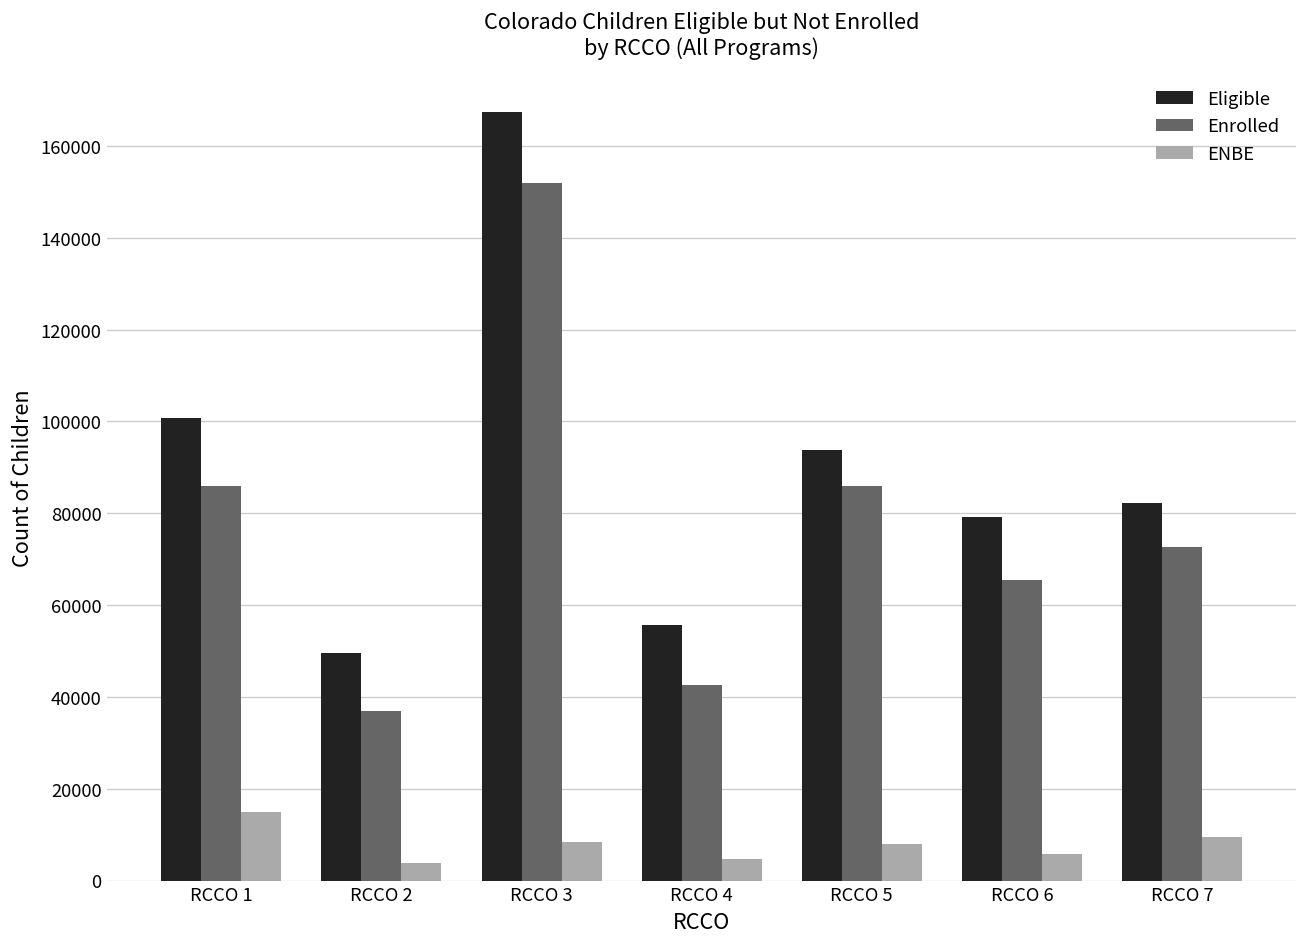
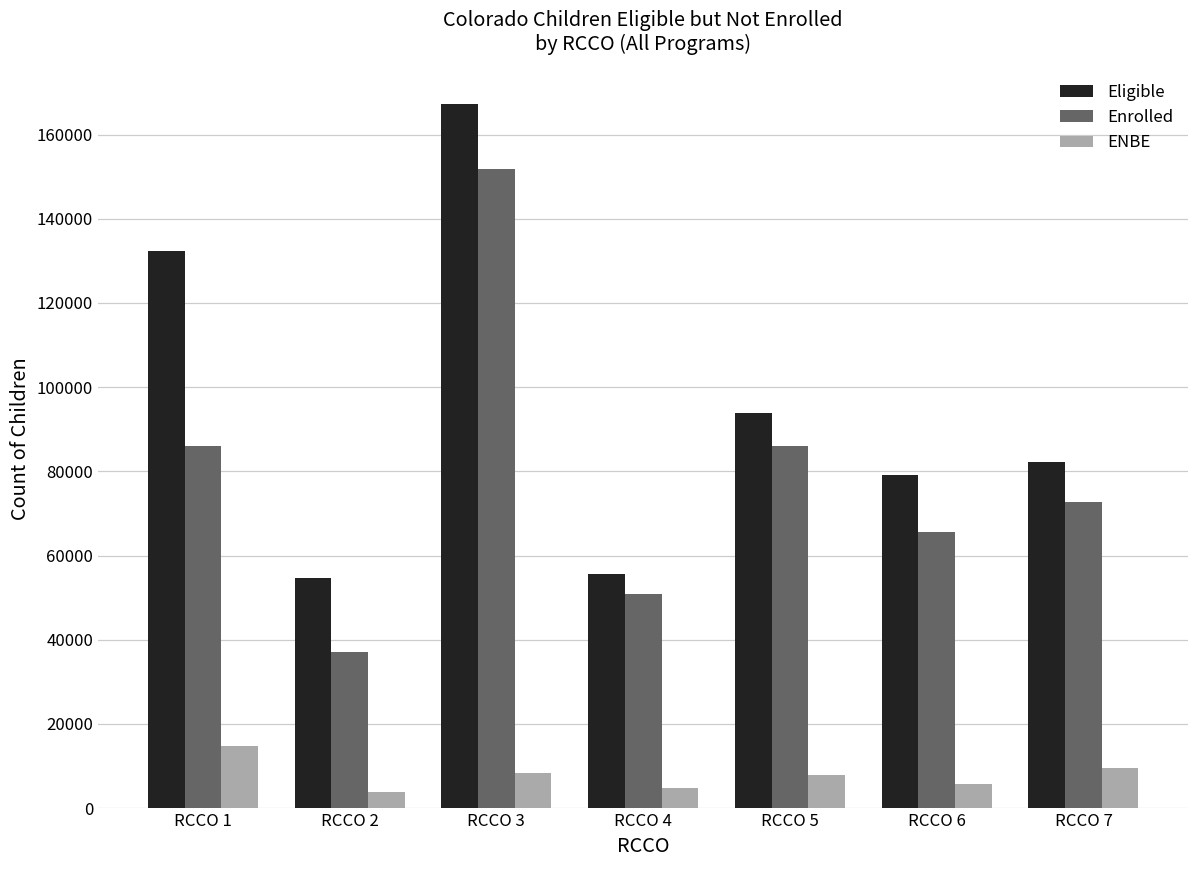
Eligible, RCCO 1: 101000 -> 132000
Eligible, RCCO 2: 50000 -> 55000
Enrolled, RCCO 4: 43000 -> 51000
